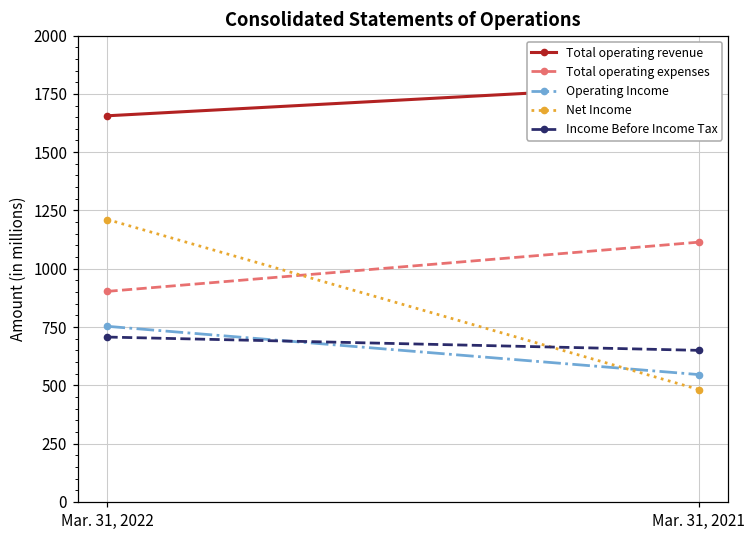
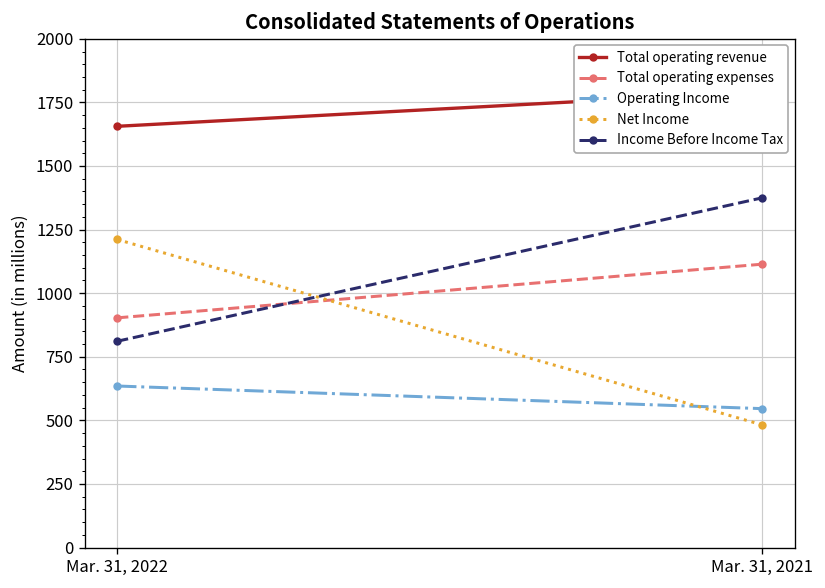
Operating Income, Mar. 31, 2022: 750 -> 640
Income Before Income Tax, Mar. 31, 2022: 710 -> 810
Income Before Income Tax, Mar. 31, 2021: 650 -> 1380
